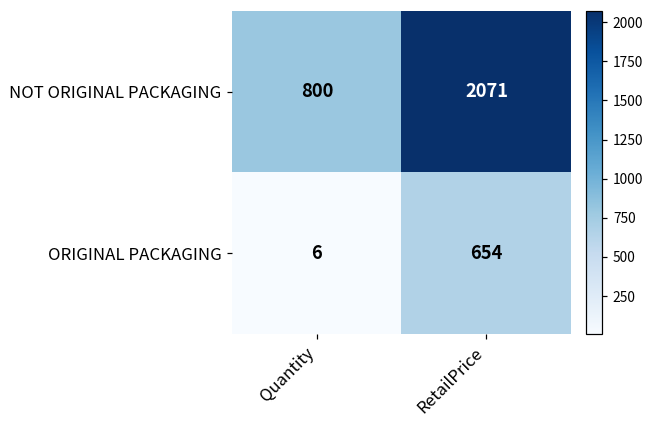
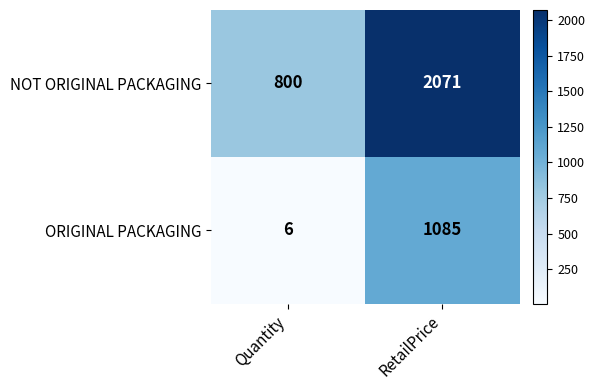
ORIGINAL PACKAGING, RetailPrice: 654 -> 1085
